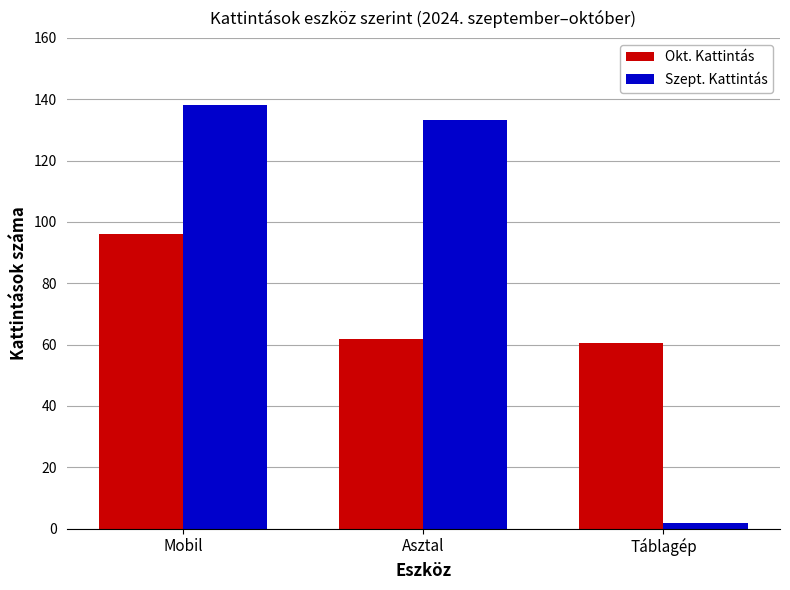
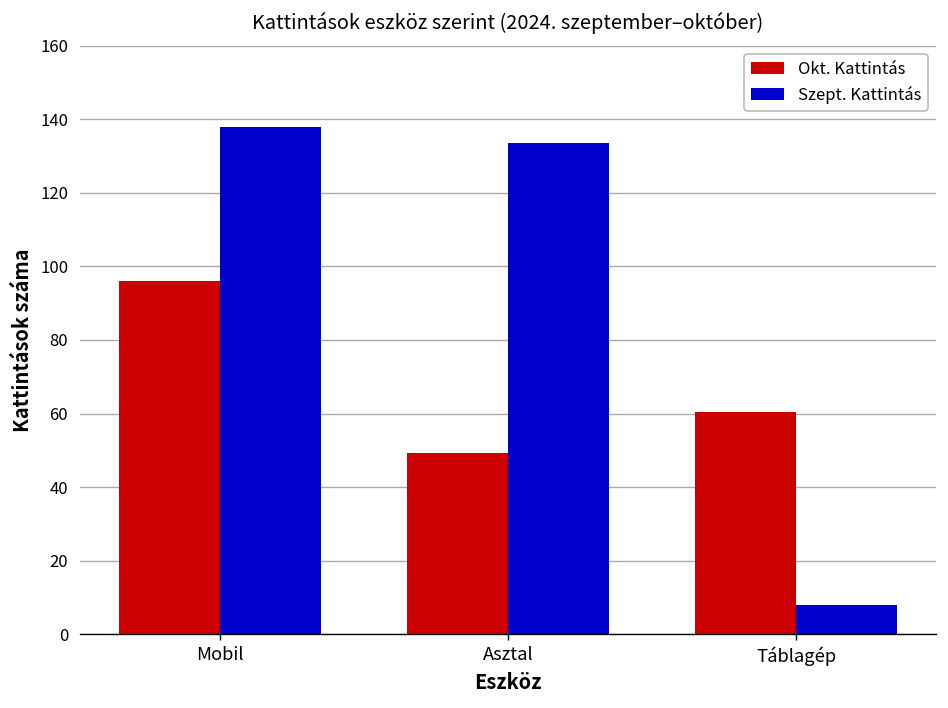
Okt. Kattintás, Asztal: 62 -> 49
Szept. Kattintás, Táblagép: 2 -> 8
